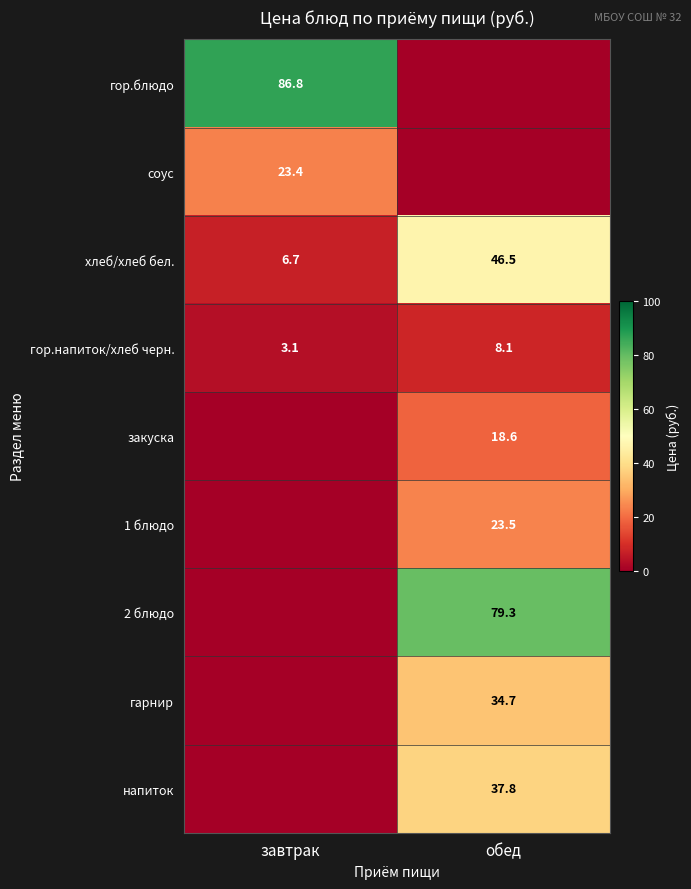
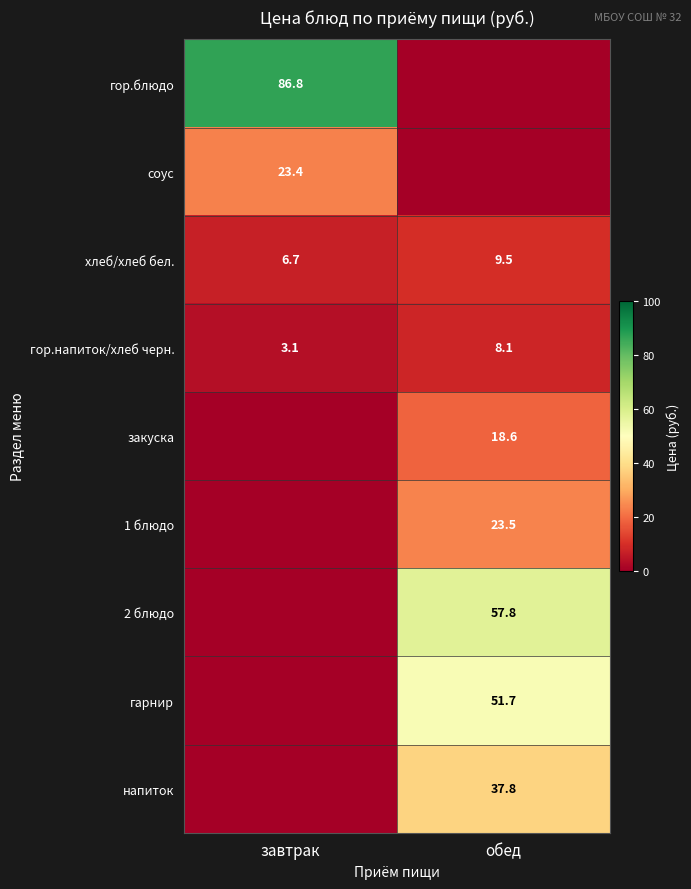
хлеб/хлеб бел., обед: 46.5 -> 9.5
2 блюдо, обед: 79.3 -> 57.8
гарнир, обед: 34.7 -> 51.7
